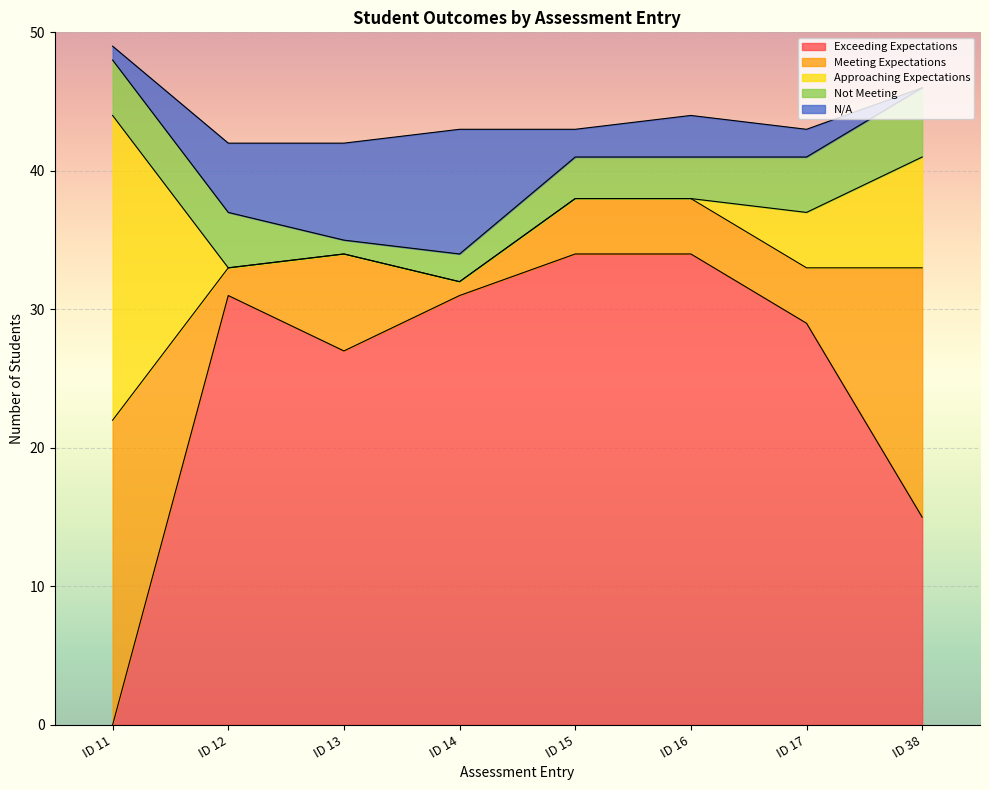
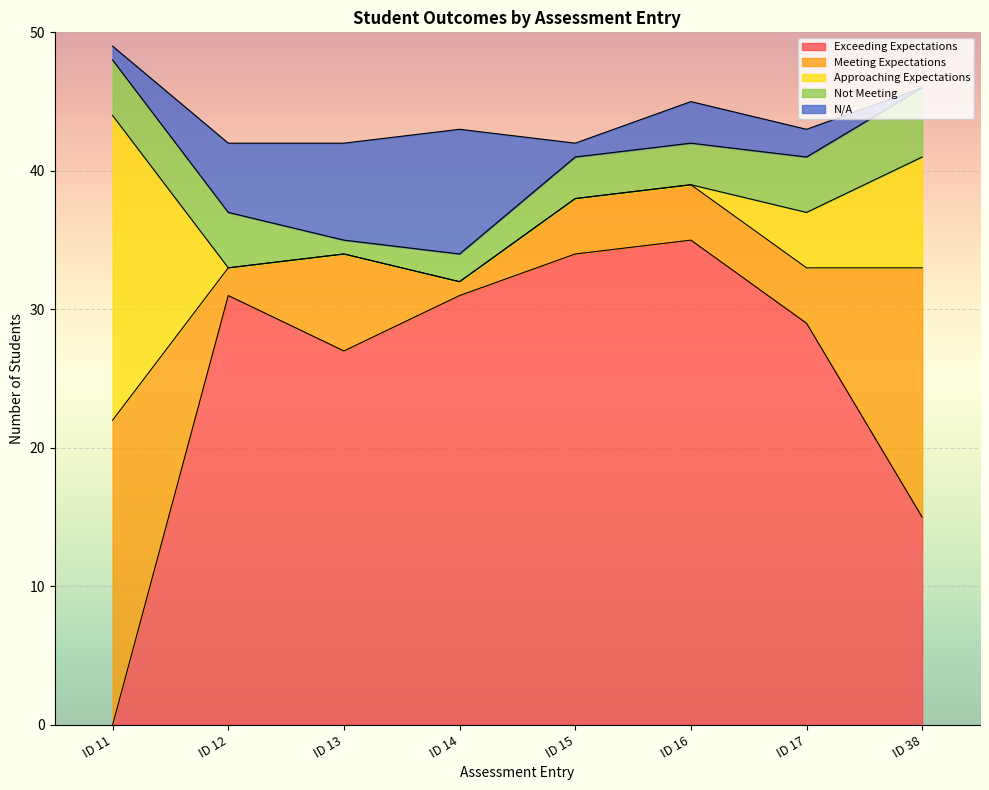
N/A, ID 15: 2 -> 1
Exceeding Expectations, ID 16: 34 -> 35
